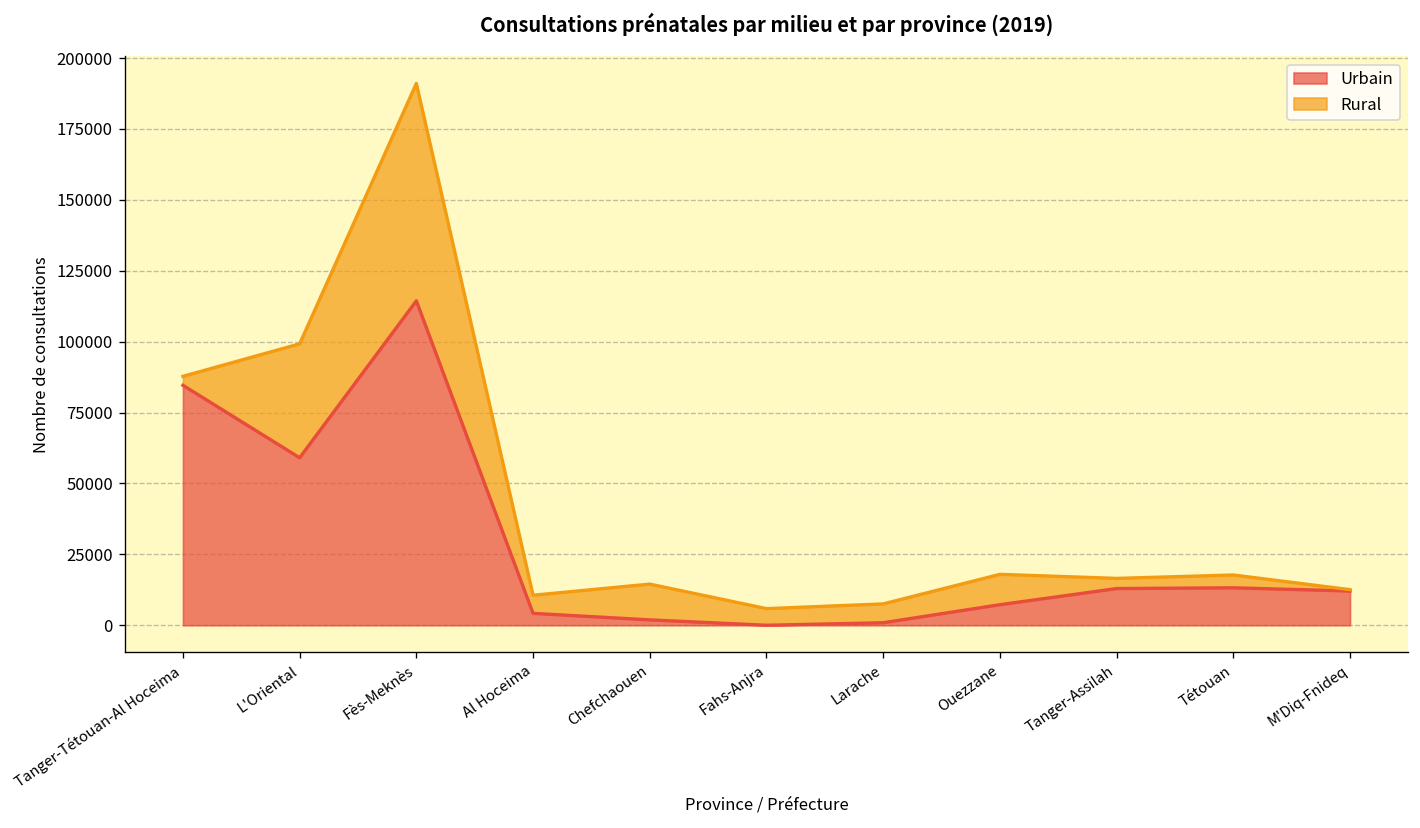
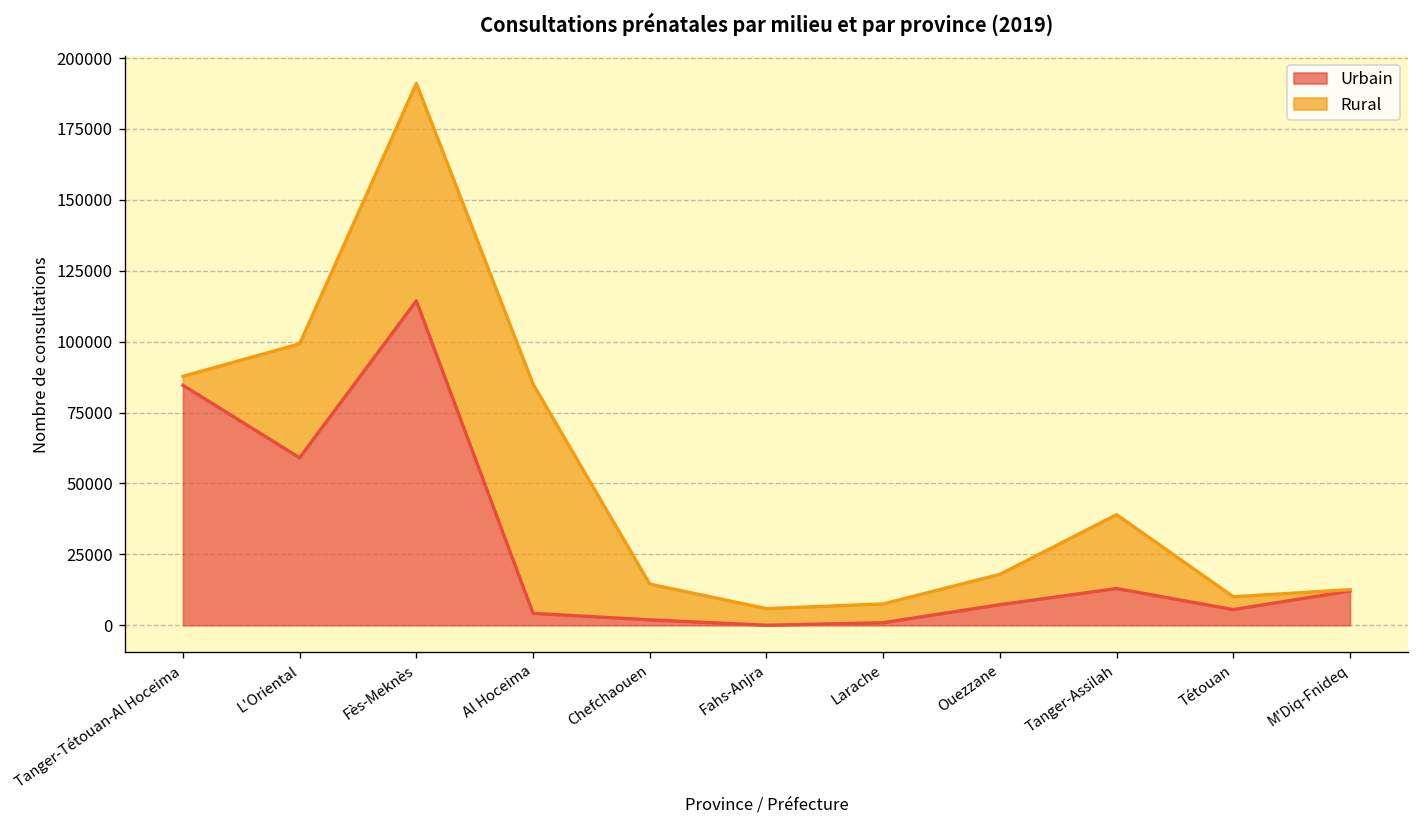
Rural, Al Hoceima: 6000 -> 81000
Rural, Tanger-Assilah: 4000 -> 26000
Urbain, Tétouan: 13000 -> 6000
